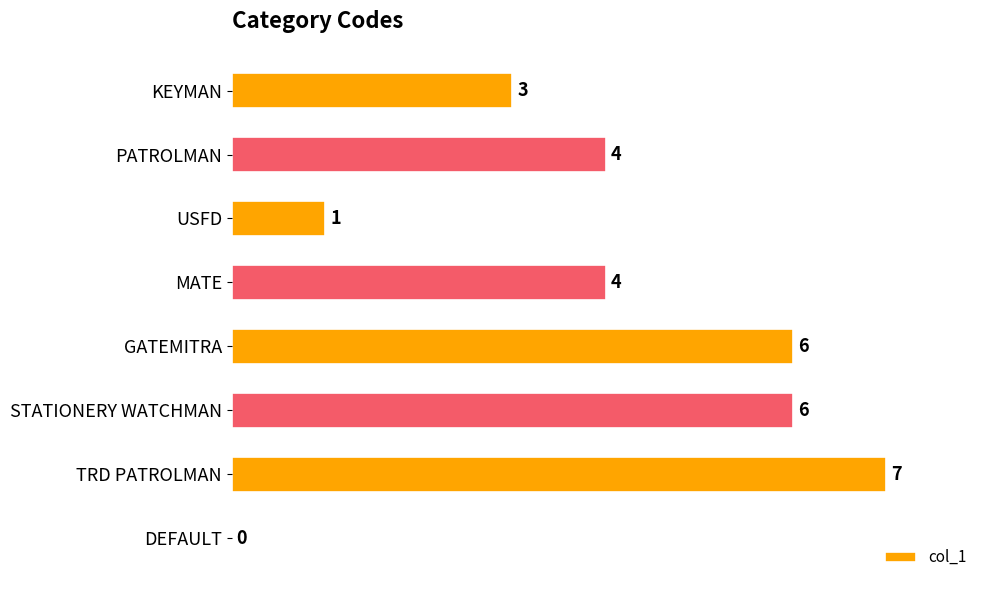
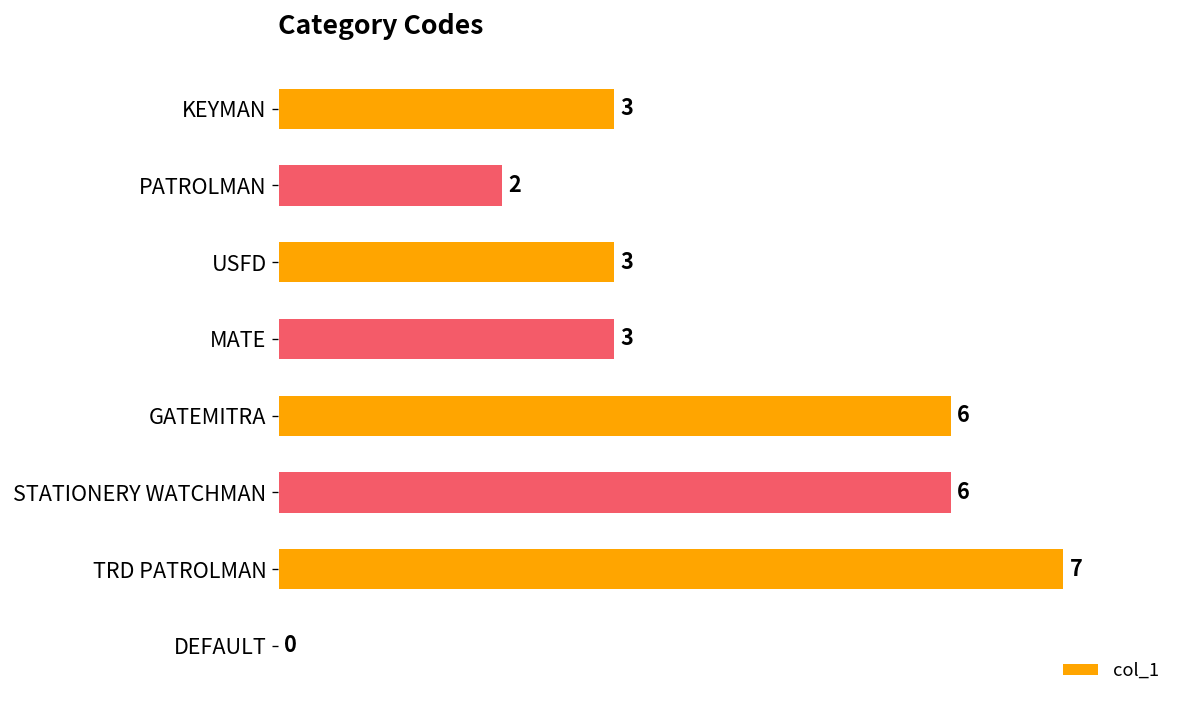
PATROLMAN: 4 -> 2
USFD: 1 -> 3
MATE: 4 -> 3
